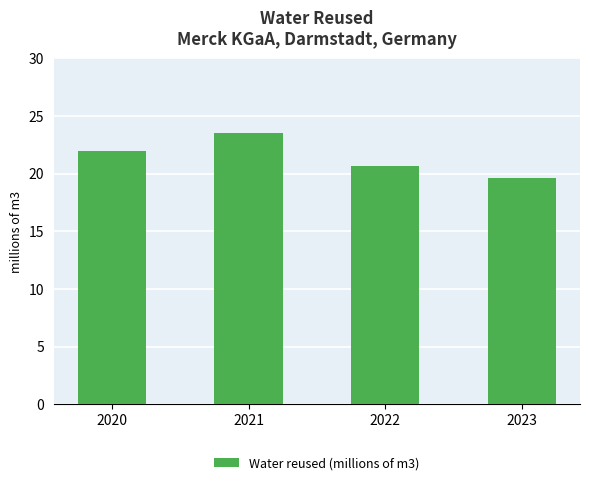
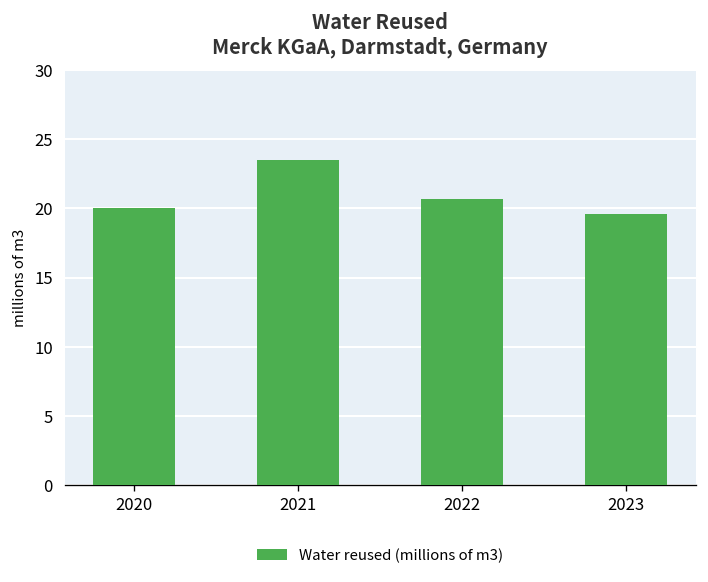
2020: 22 -> 20
